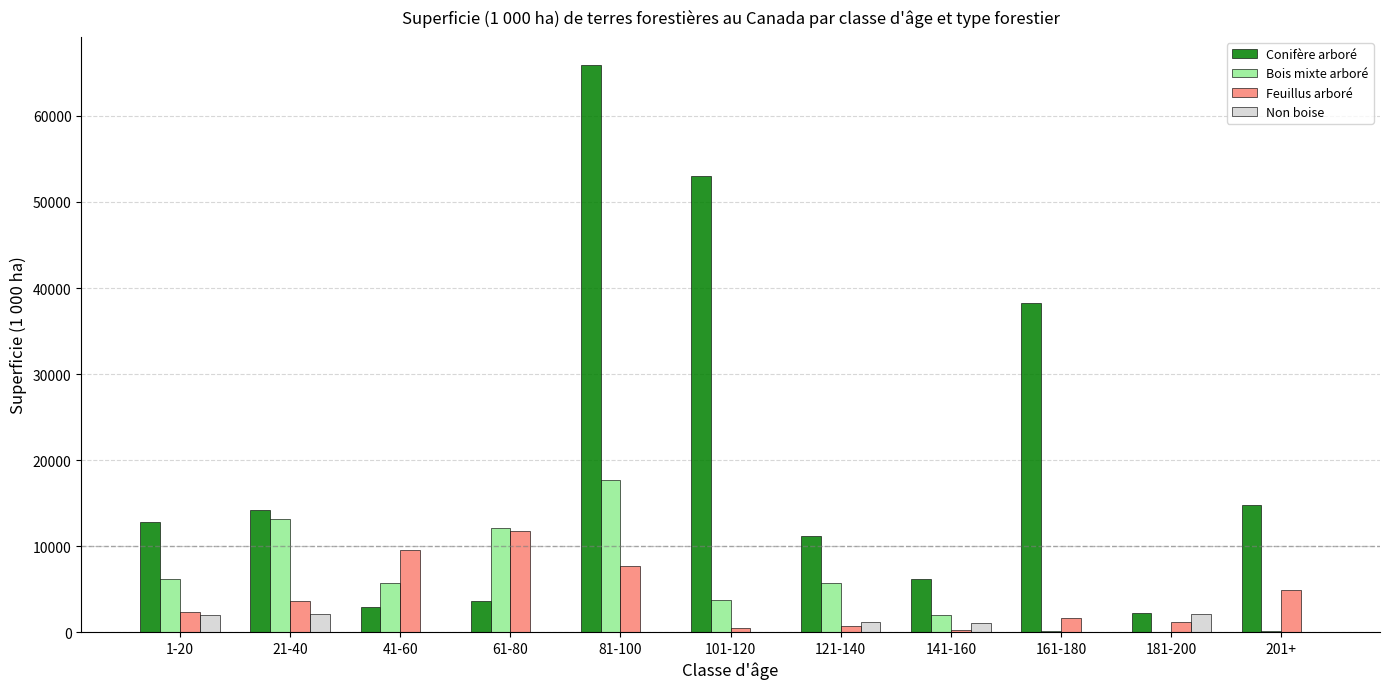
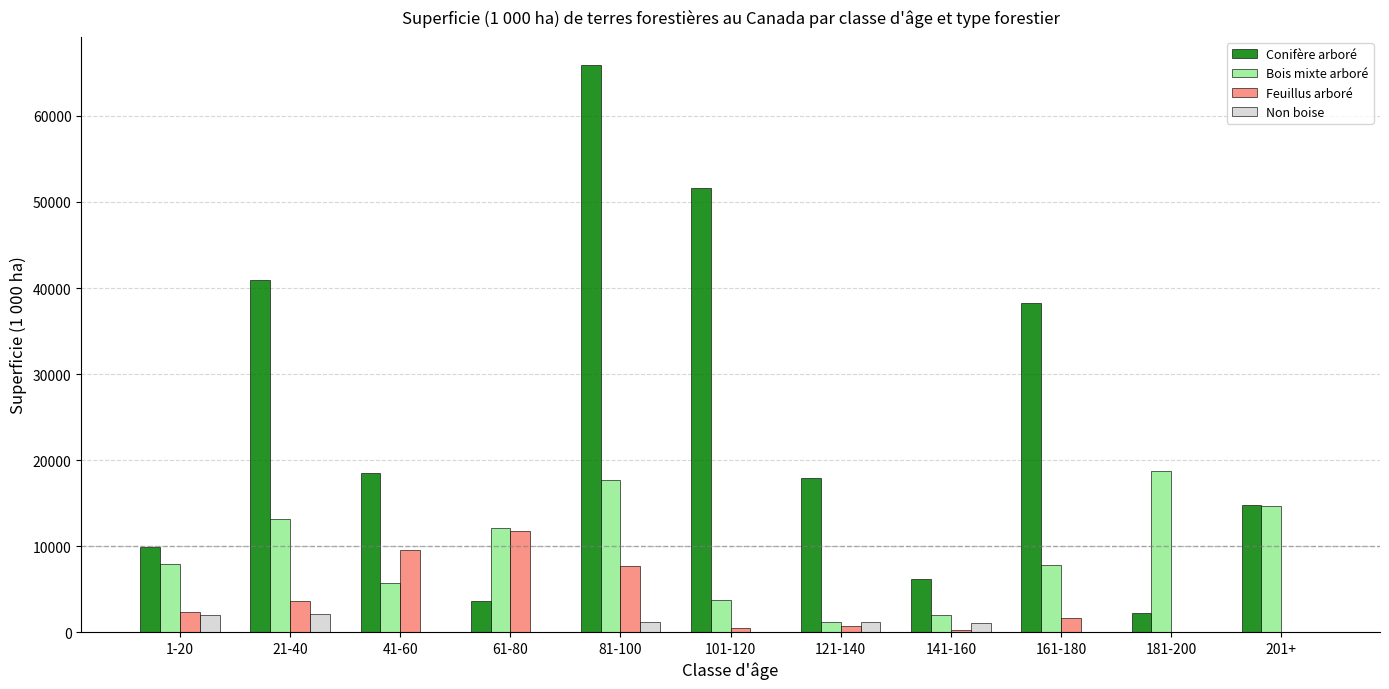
Conifère arboré, 1-20: 13000 -> 10000
Bois mixte arboré, 1-20: 6000 -> 8000
Conifère arboré, 21-40: 14000 -> 41000
Conifère arboré, 41-60: 3000 -> 19000
Non boise, 81-100: 0 -> 1000
Conifère arboré, 101-120: 53000 -> 52000
Conifère arboré, 121-140: 11000 -> 18000
Bois mixte arboré, 121-140: 6000 -> 1000
Bois mixte arboré, 161-180: 0 -> 8000
Bois mixte arboré, 181-200: 0 -> 19000
Feuillus arboré, 181-200: 1000 -> 0
Non boise, 181-200: 2000 -> 0
Bois mixte arboré, 201+: 0 -> 15000
Feuillus arboré, 201+: 5000 -> 0
